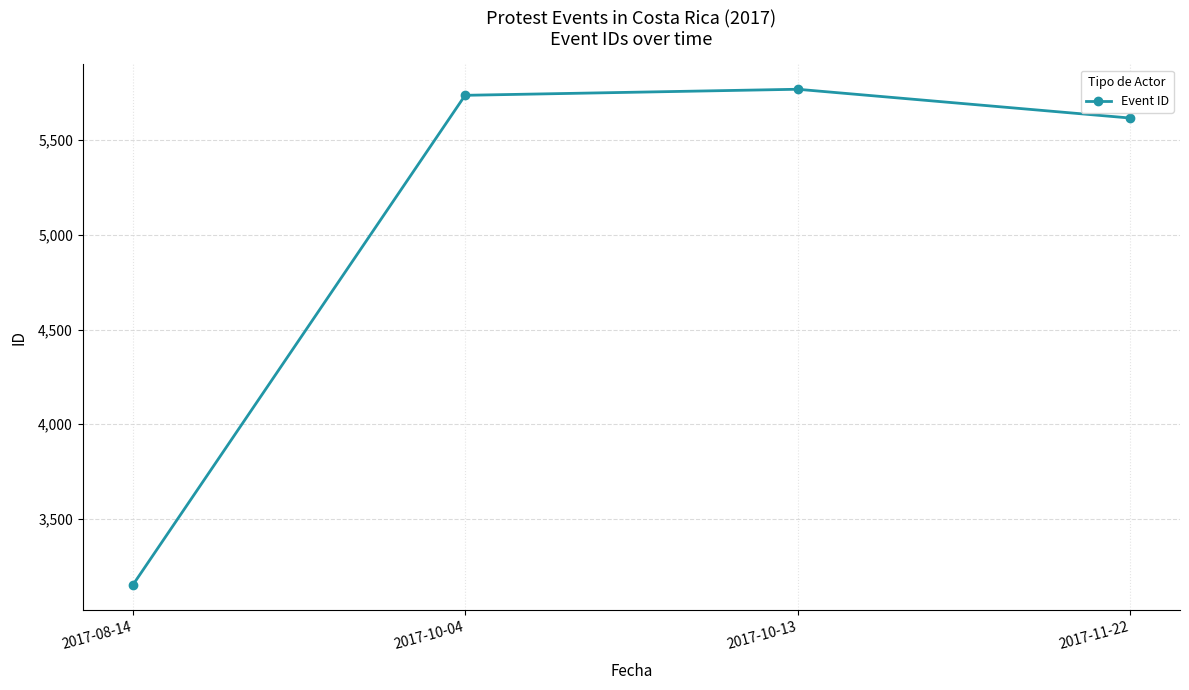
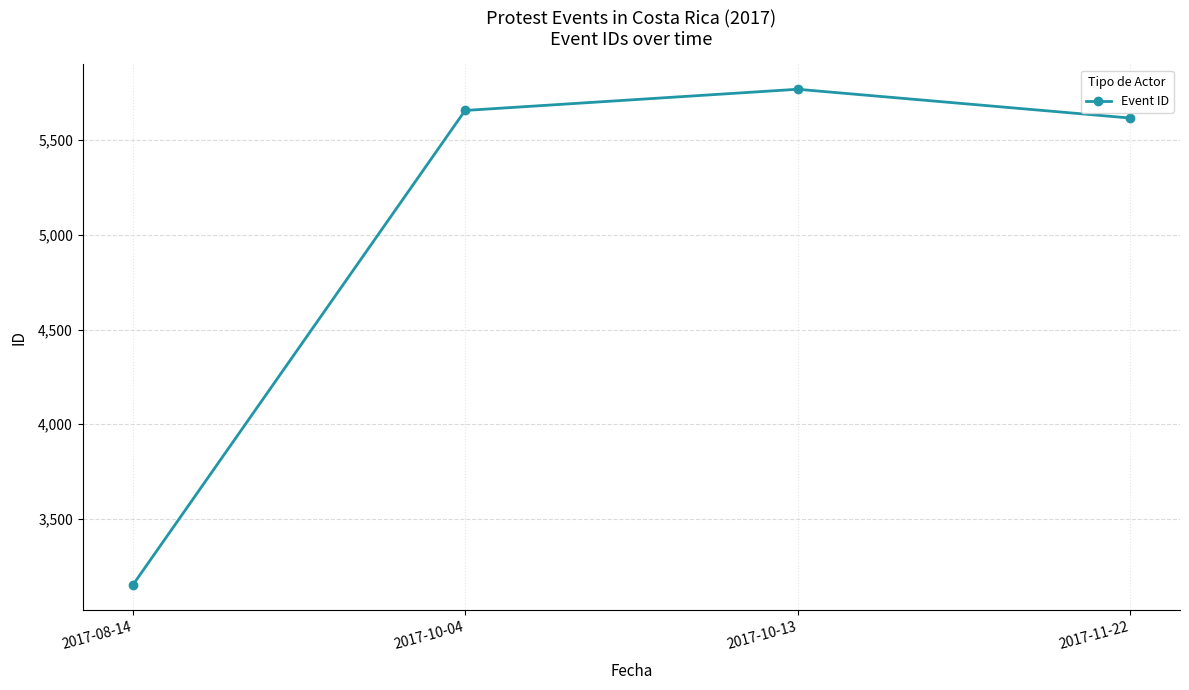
2017-10-04: 5,740 -> 5,660
